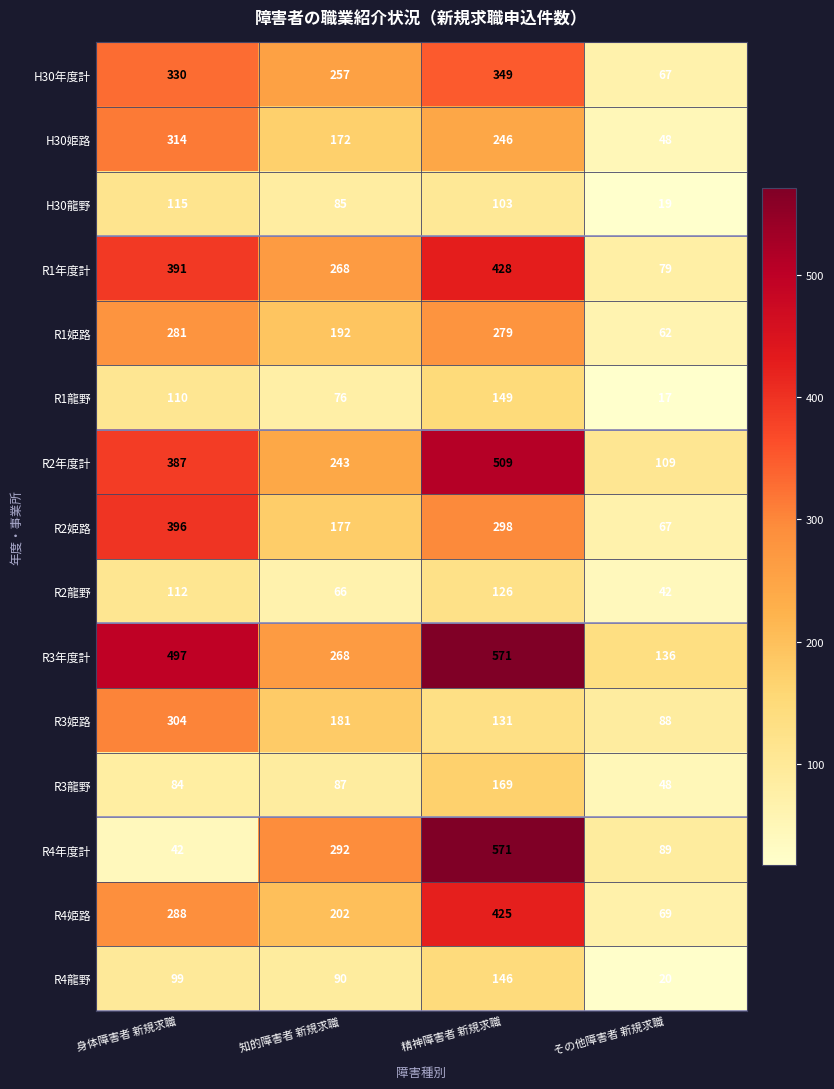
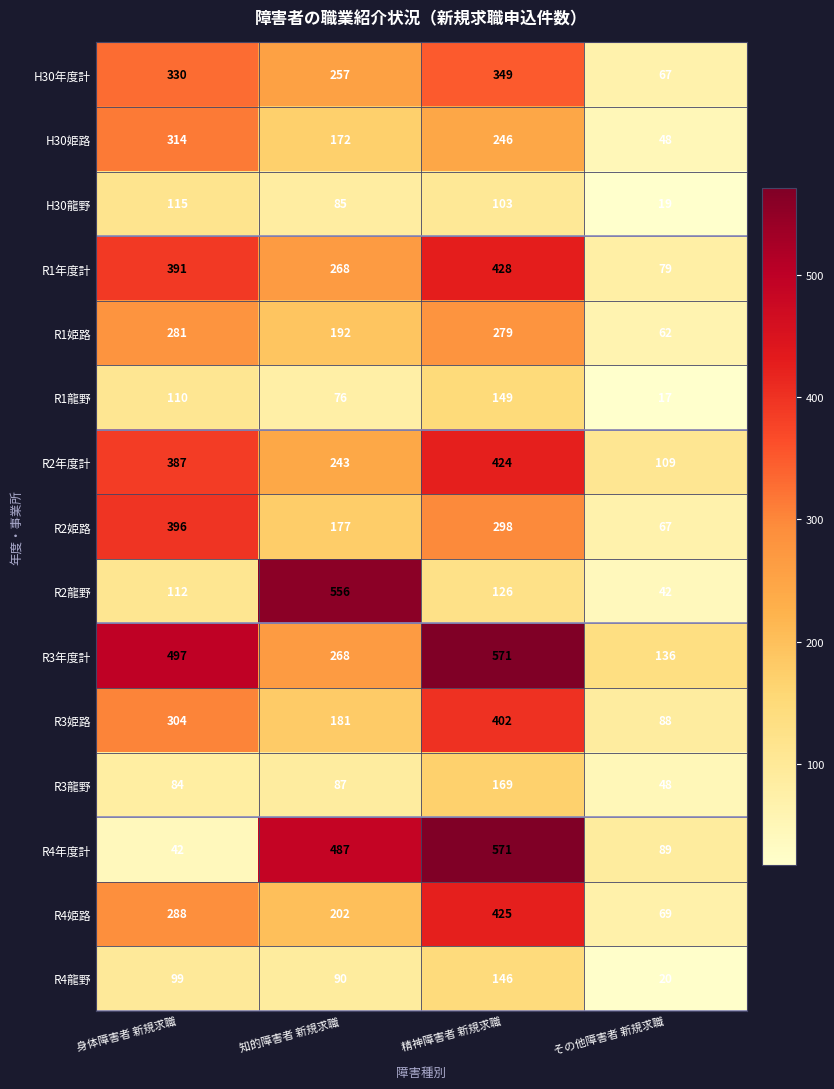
R2年度計, 精神障害者 新規求職: 509 -> 424
R2龍野, 知的障害者 新規求職: 66 -> 556
R3姫路, 精神障害者 新規求職: 131 -> 402
R4年度計, 知的障害者 新規求職: 292 -> 487
